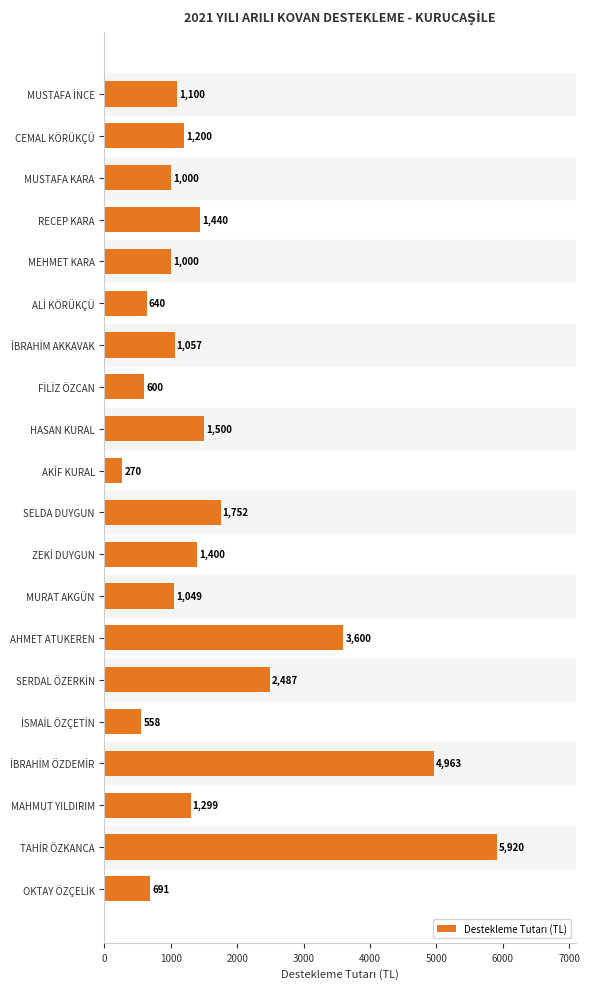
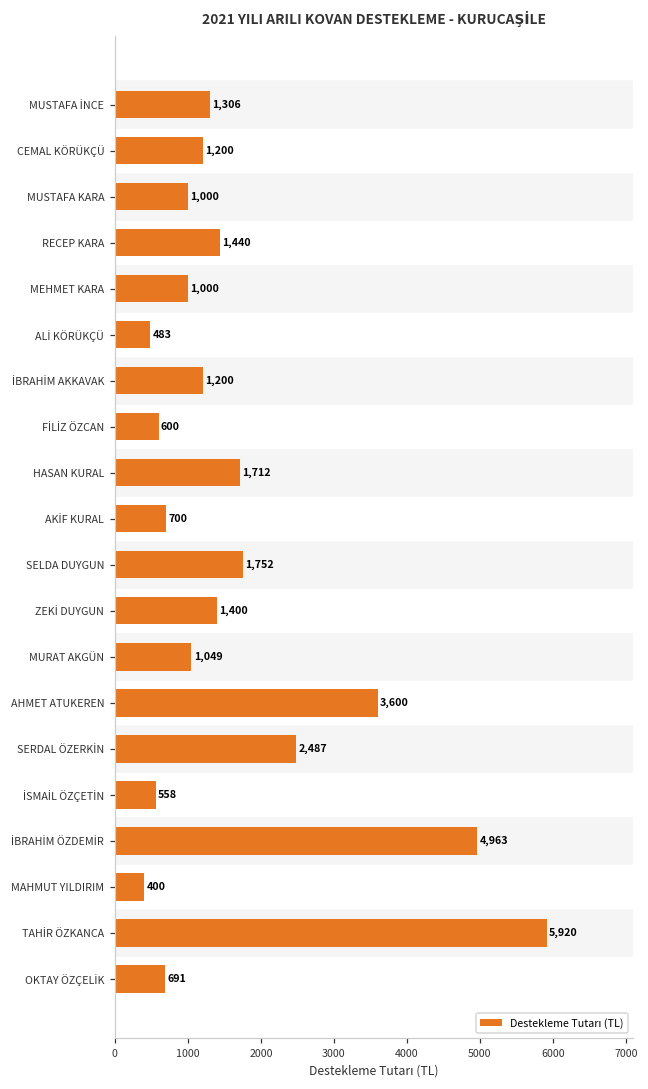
MUSTAFA İNCE: 1,100 -> 1,306
ALİ KÖRÜKÇÜ: 640 -> 483
İBRAHİM AKKAVAK: 1,057 -> 1,200
HASAN KURAL: 1,500 -> 1,712
AKİF KURAL: 270 -> 700
MAHMUT YILDIRIM: 1,299 -> 400
